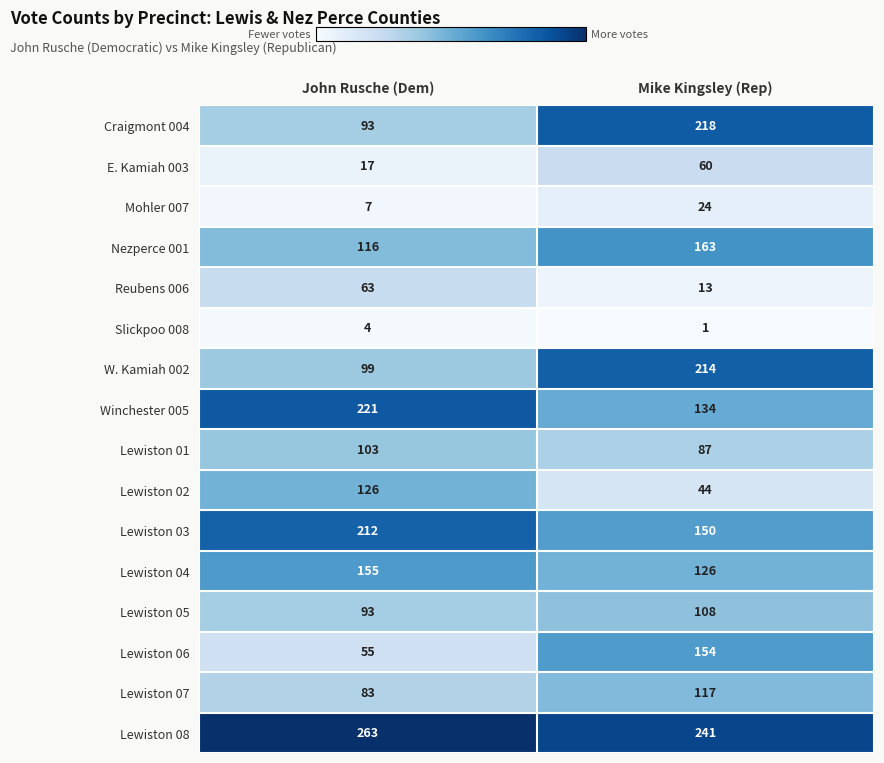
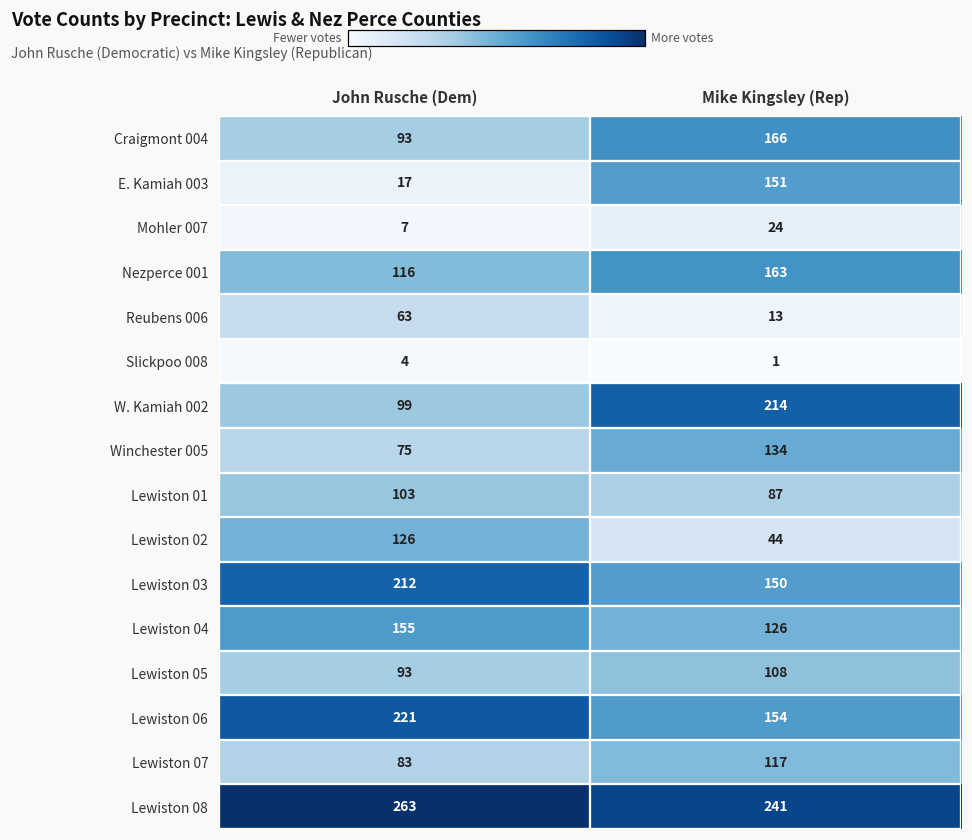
Craigmont 004, Mike Kingsley (Rep): 218 -> 166
E. Kamiah 003, Mike Kingsley (Rep): 60 -> 151
Winchester 005, John Rusche (Dem): 221 -> 75
Lewiston 06, John Rusche (Dem): 55 -> 221
